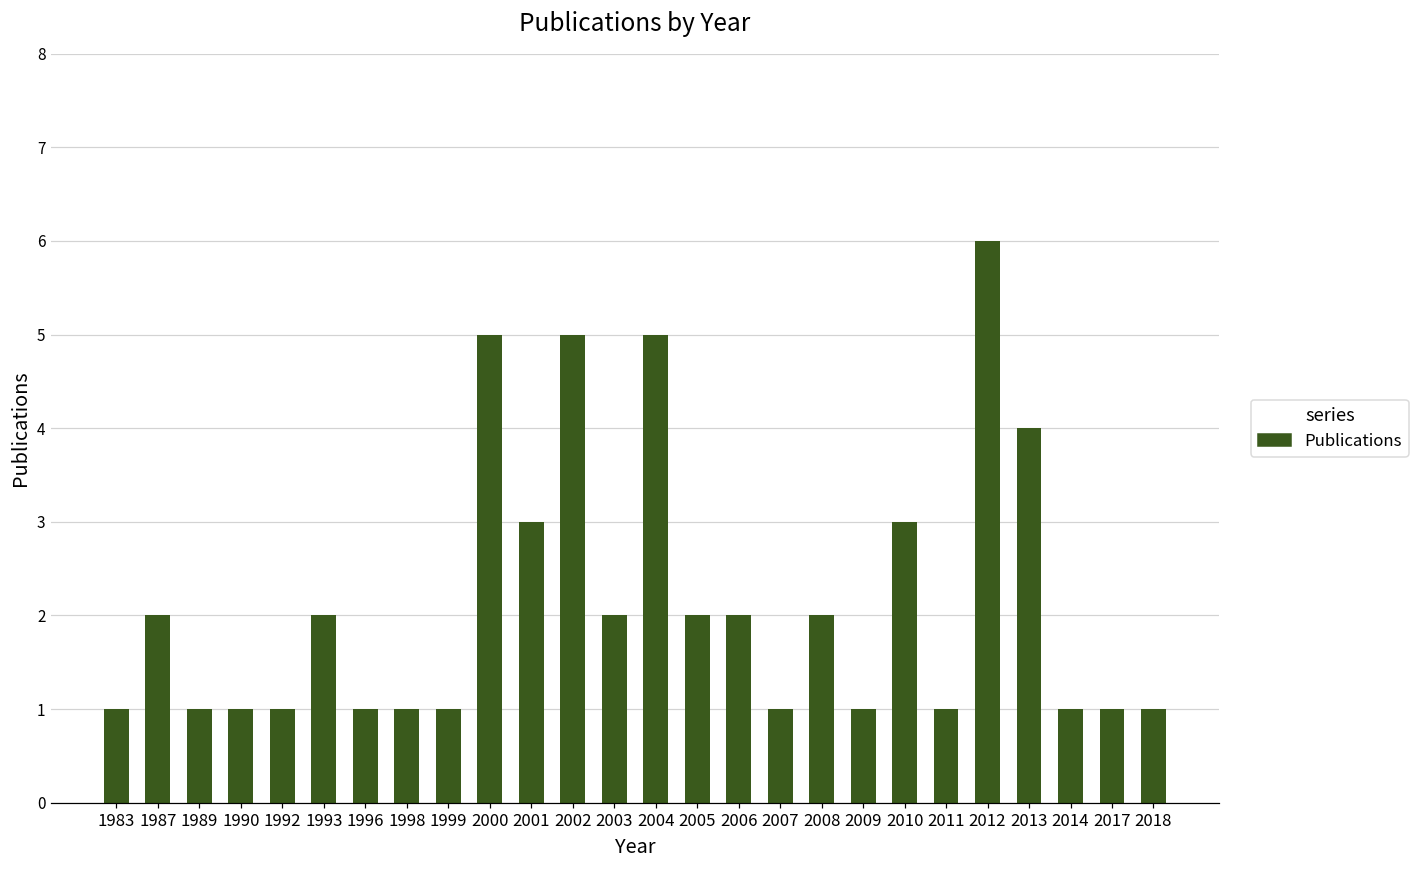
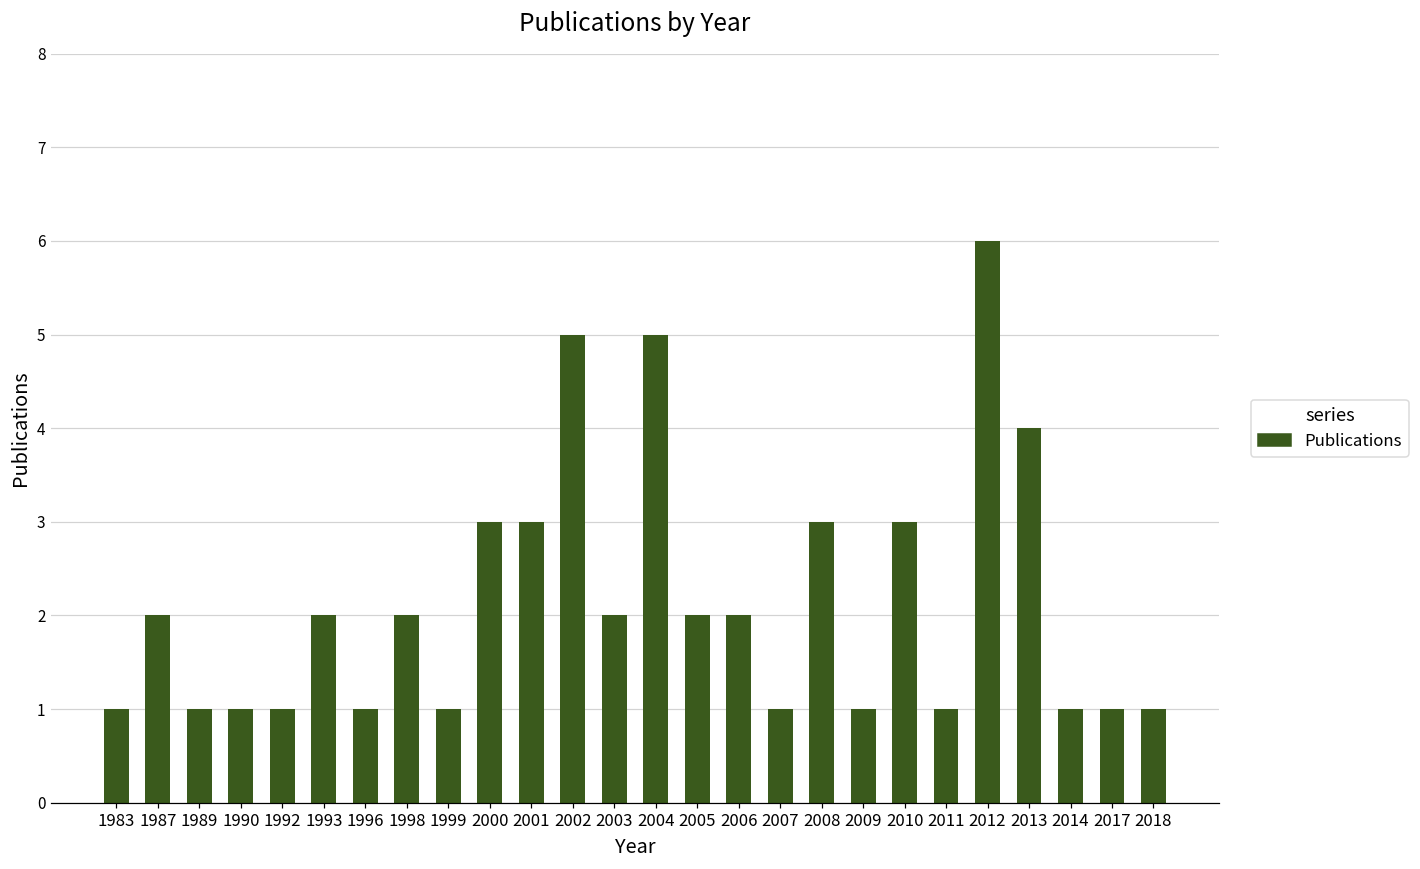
1998: 1 -> 2
2000: 5 -> 3
2008: 2 -> 3
